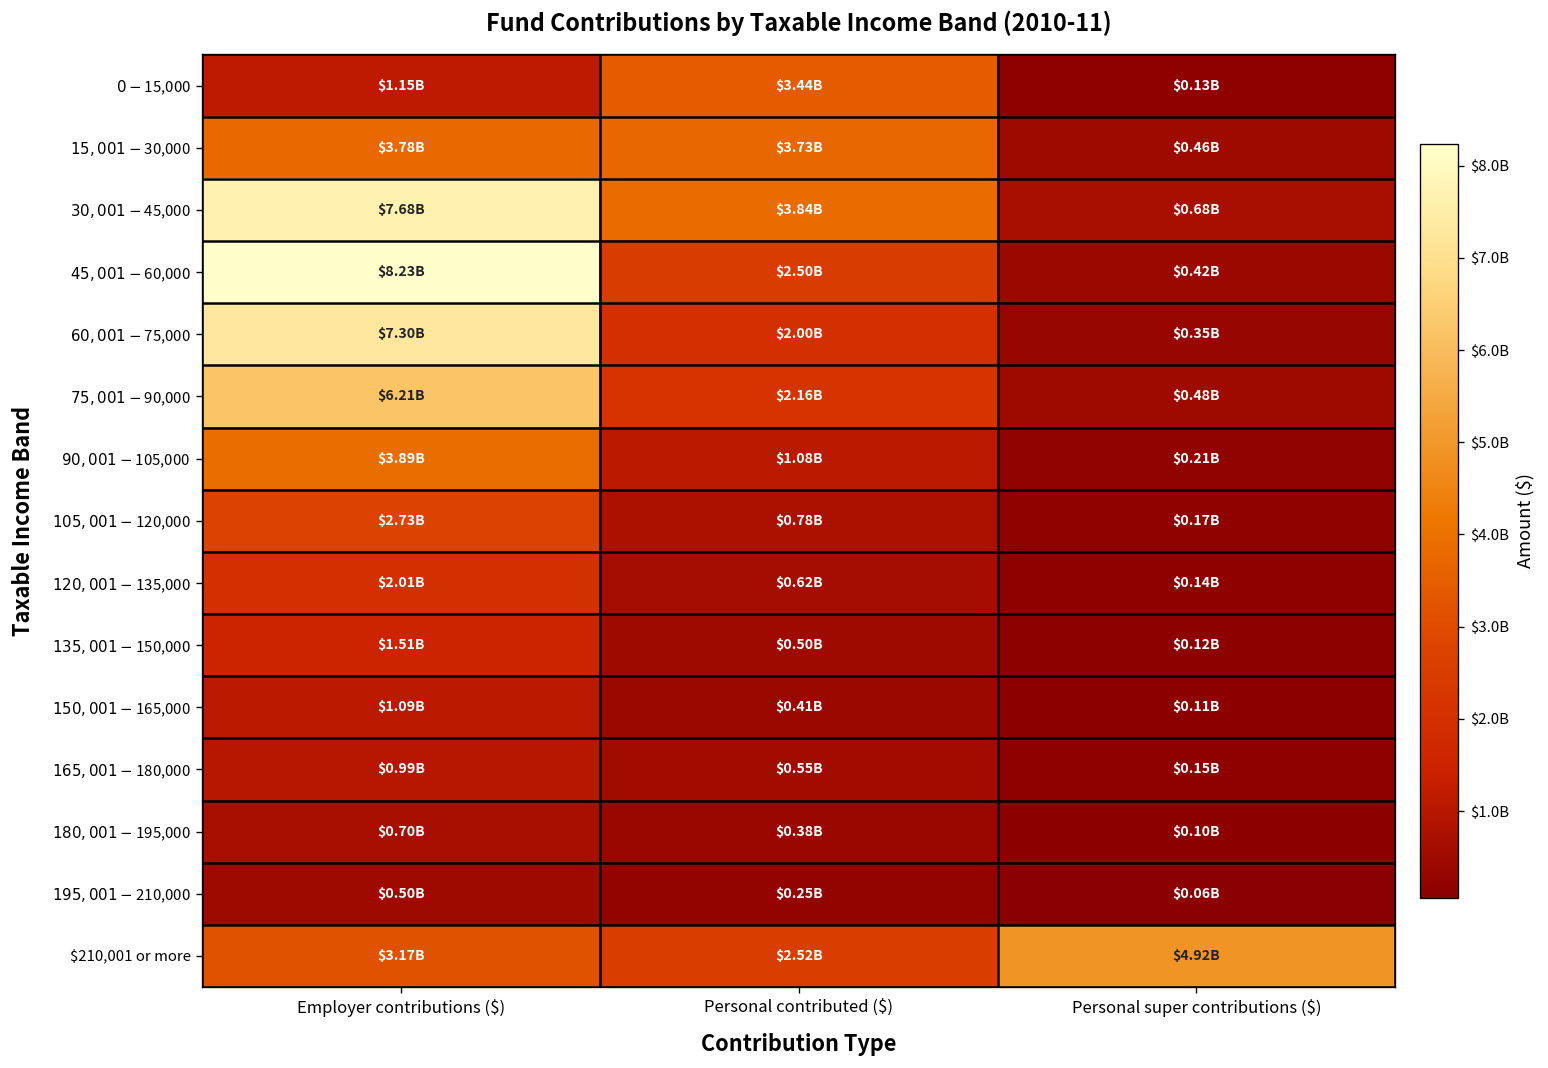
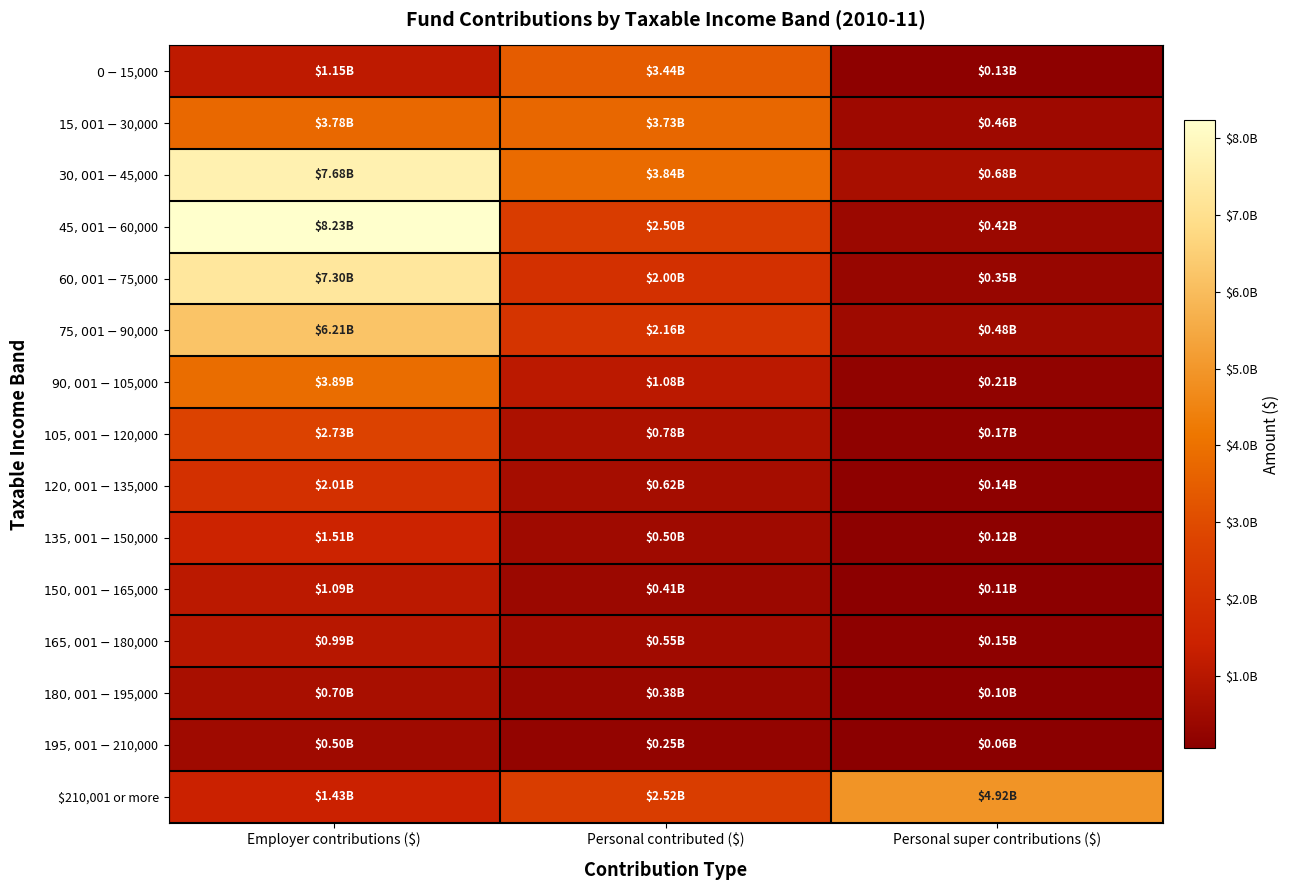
$210,001 or more, Employer contributions ($): $3.17B -> $1.43B
